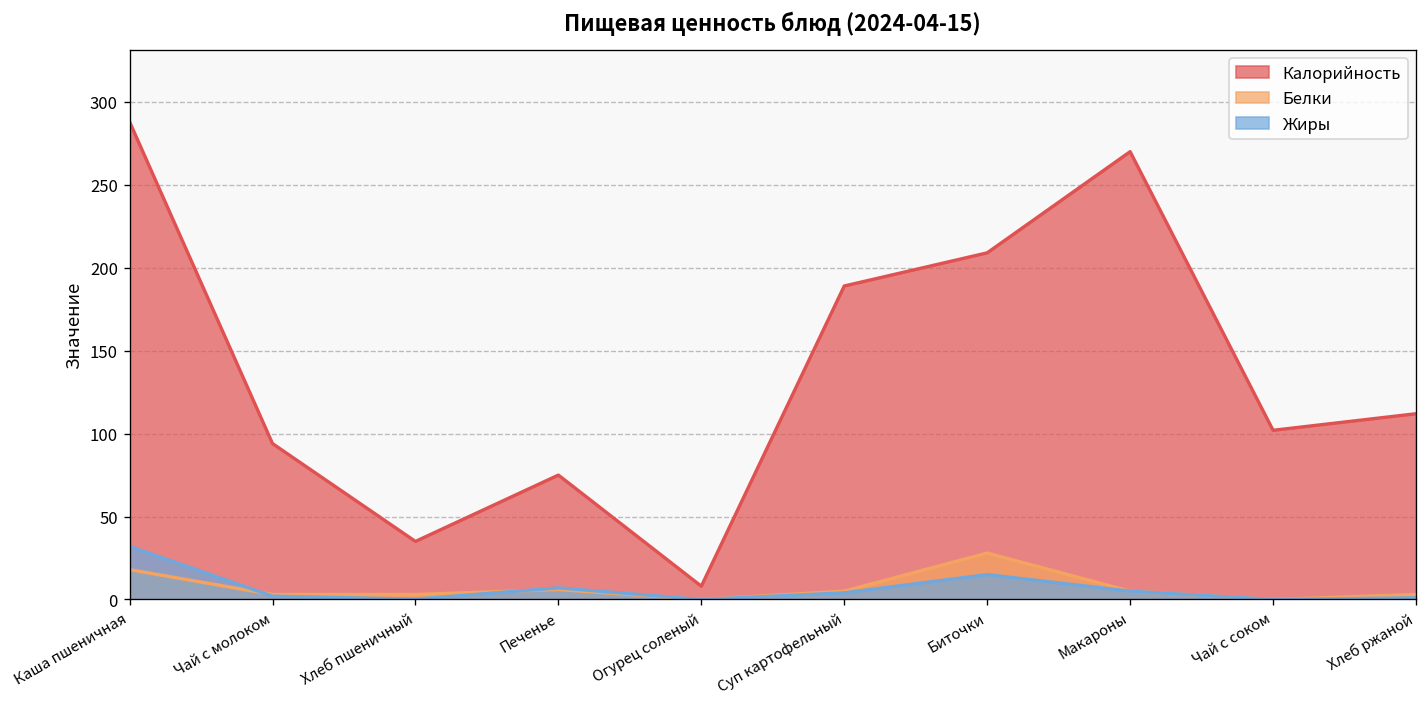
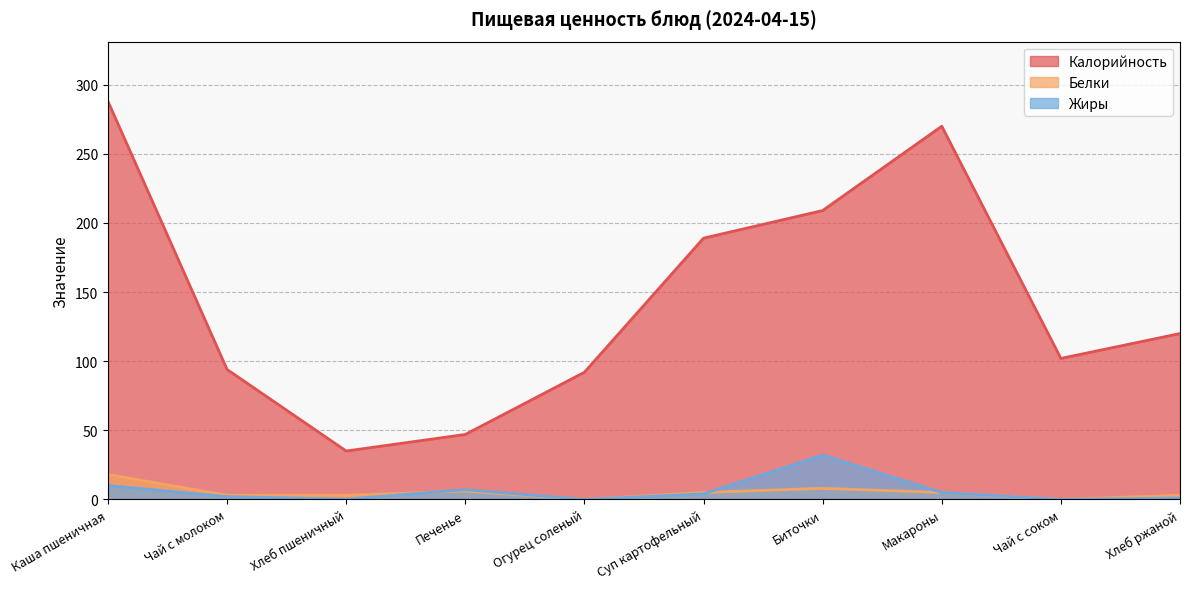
Жиры, Каша пшеничная: 32 -> 10
Калорийность, Печенье: 75 -> 47
Калорийность, Огурец соленый: 8 -> 92
Белки, Биточки: 28 -> 8
Жиры, Биточки: 15 -> 32
Калорийность, Хлеб ржаной: 112 -> 120
